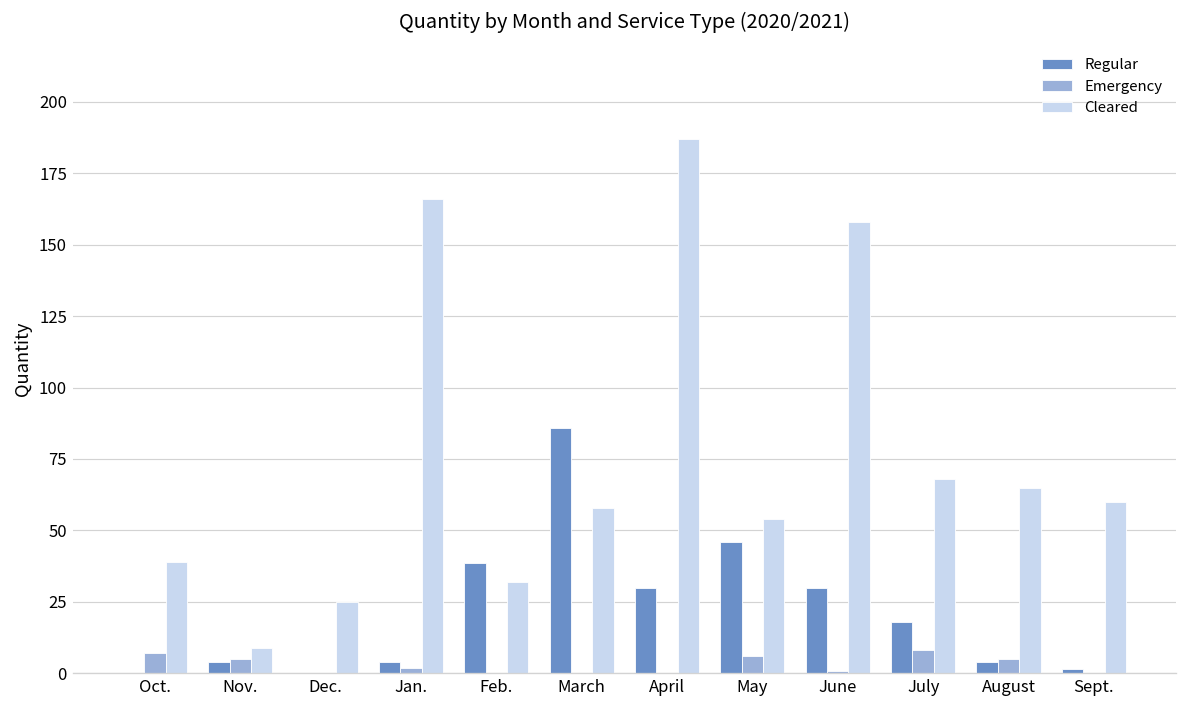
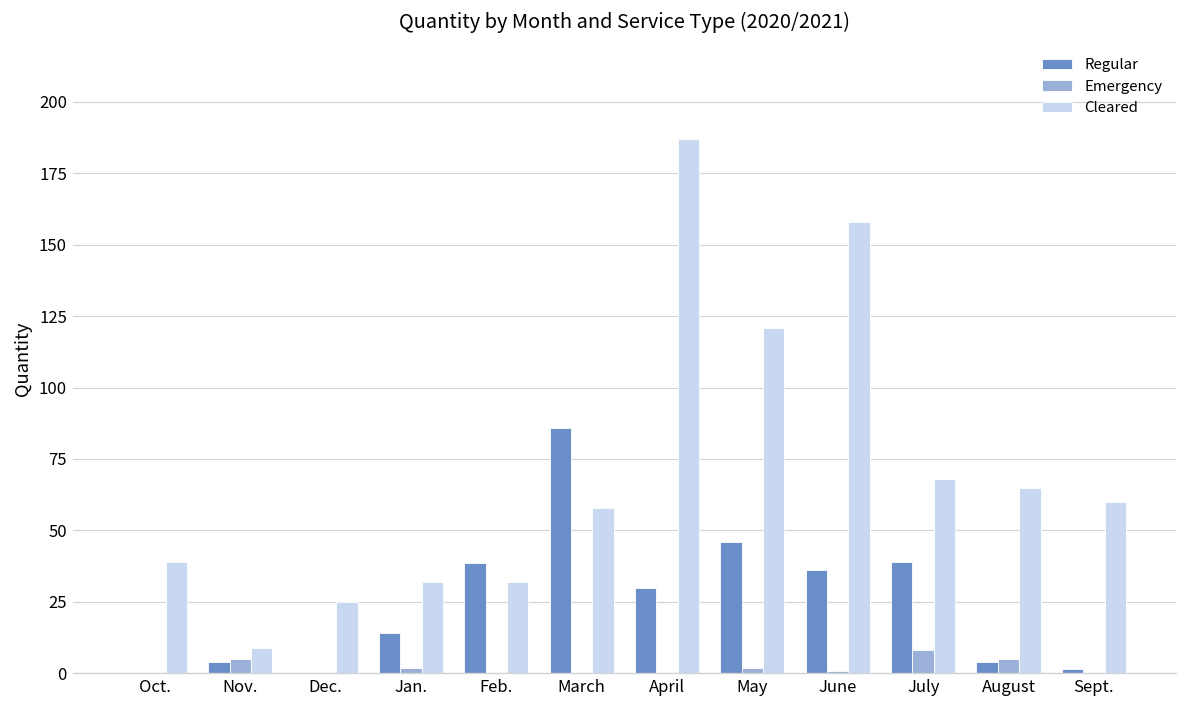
Emergency, Oct.: 7 -> 0
Regular, Jan.: 4 -> 14
Cleared, Jan.: 166 -> 32
Emergency, May: 6 -> 2
Cleared, May: 54 -> 121
Regular, June: 30 -> 36
Regular, July: 18 -> 39
